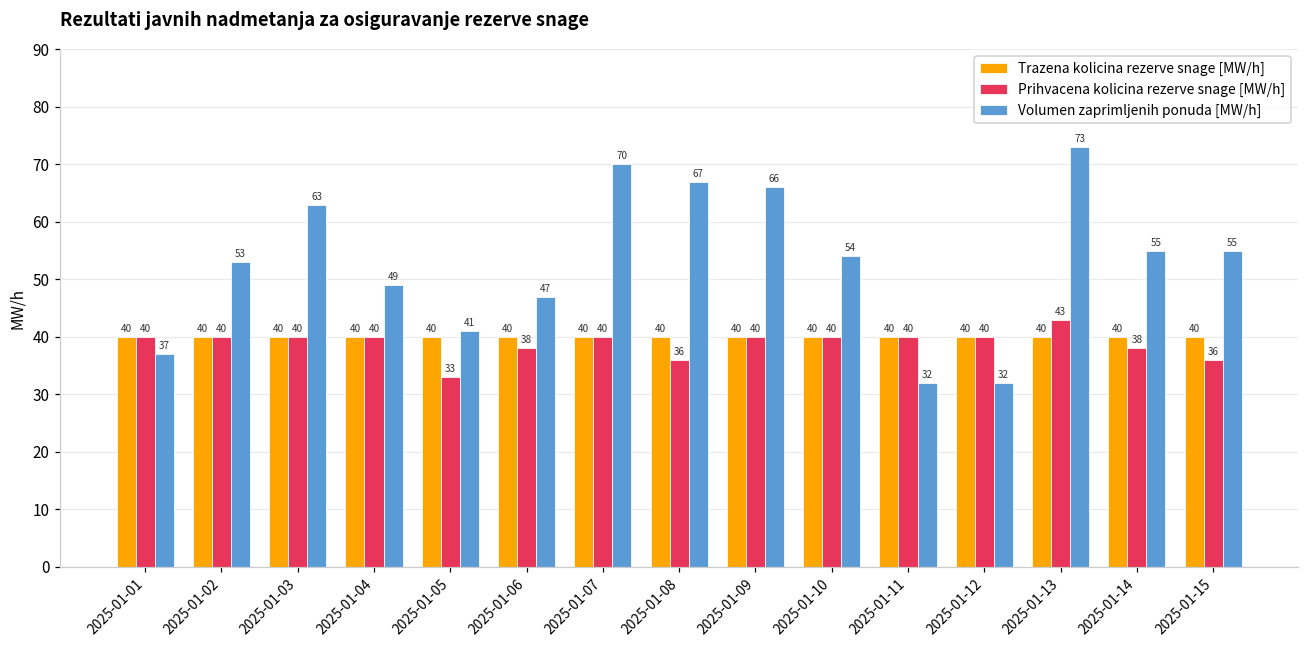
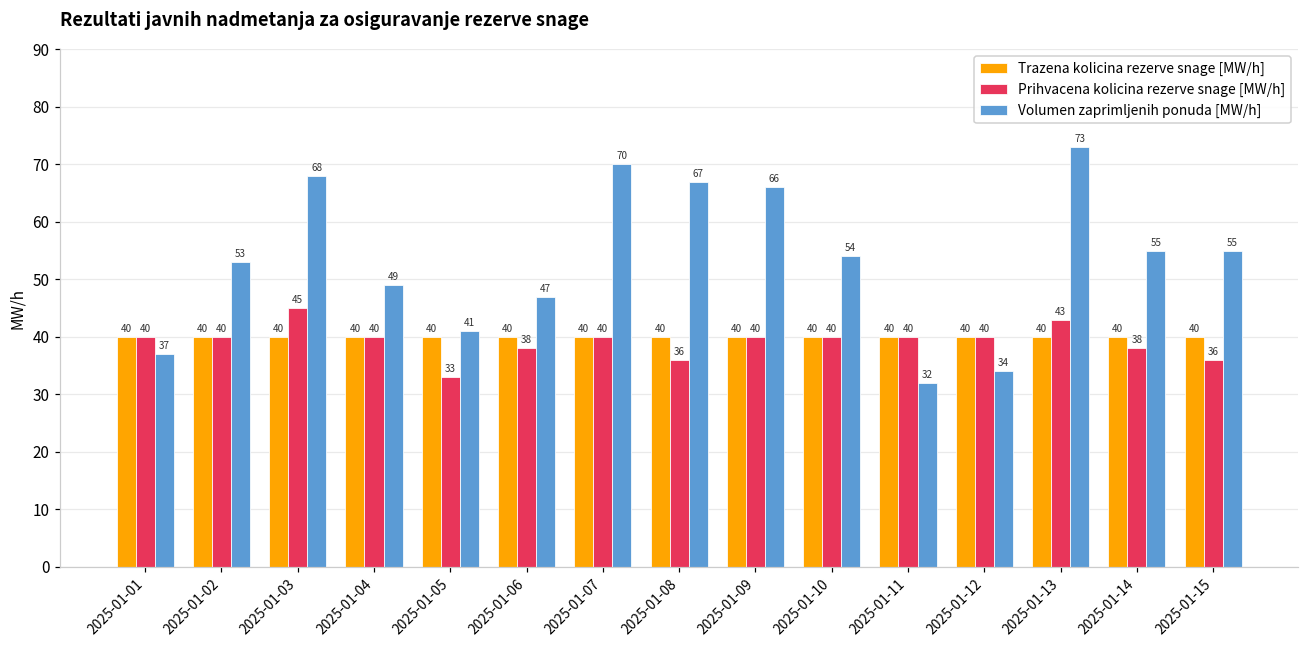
Prihvacena kolicina rezerve snage [MW/h], 2025-01-03: 40 -> 45
Volumen zaprimljenih ponuda [MW/h], 2025-01-03: 63 -> 68
Volumen zaprimljenih ponuda [MW/h], 2025-01-12: 32 -> 34
